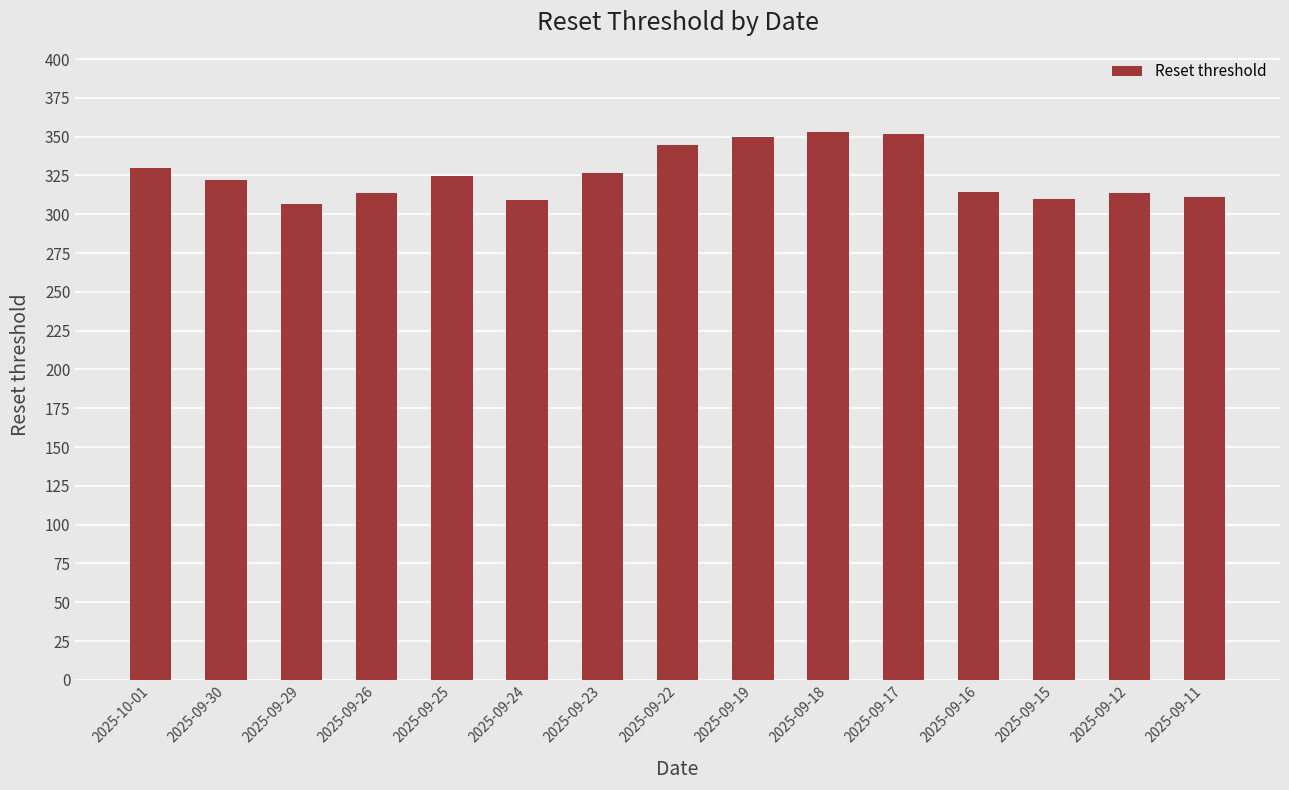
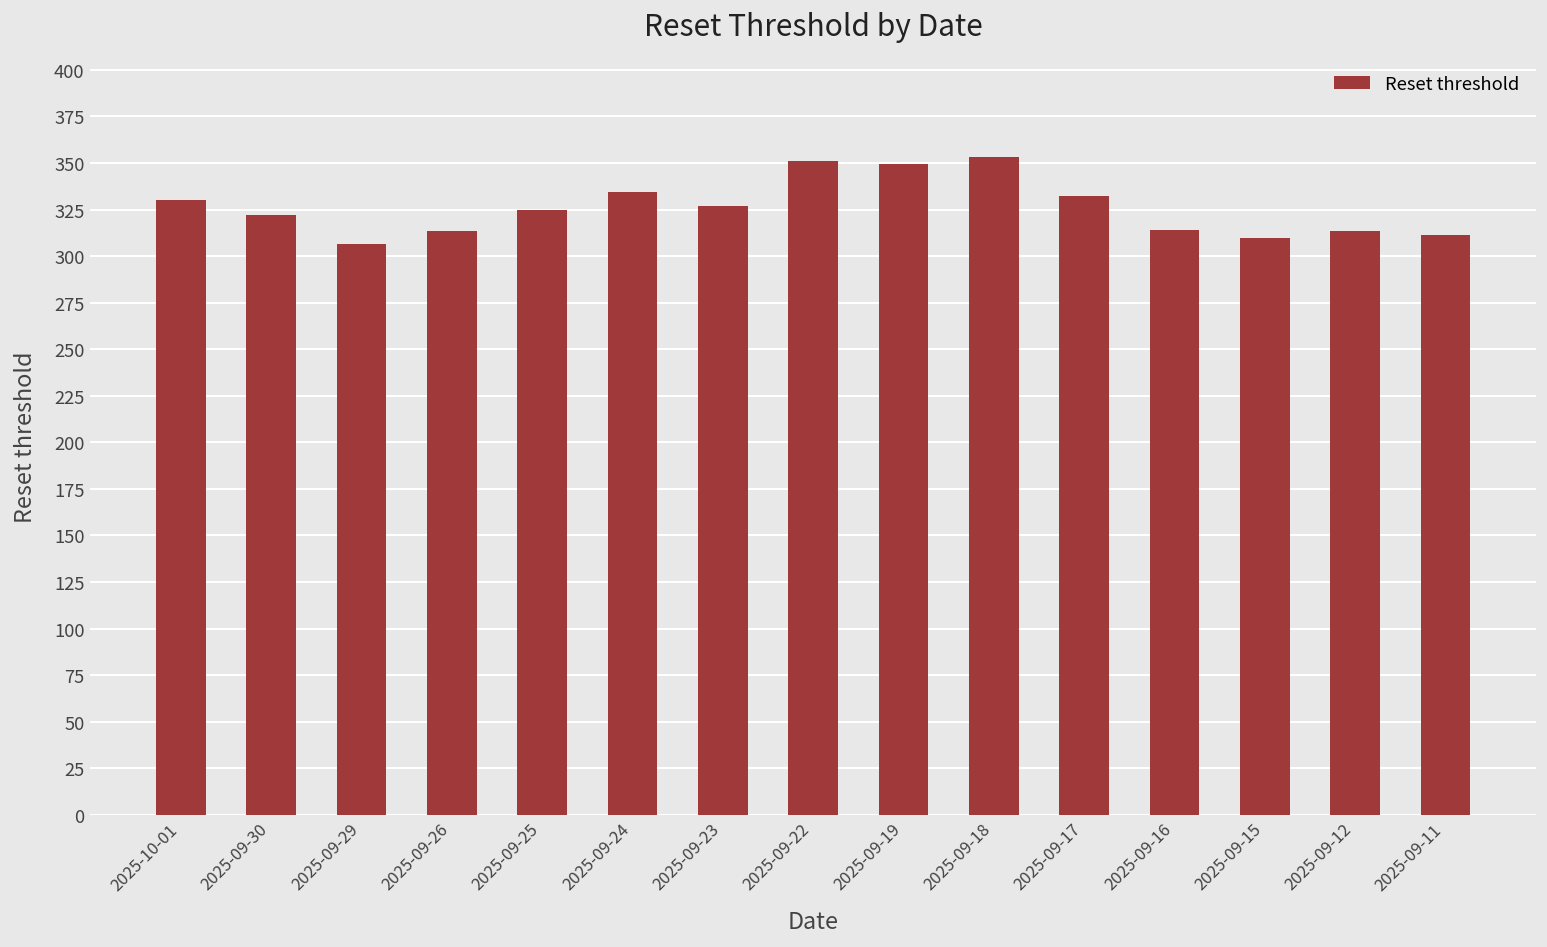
2025-09-24: 309 -> 334
2025-09-22: 345 -> 351
2025-09-17: 352 -> 333
